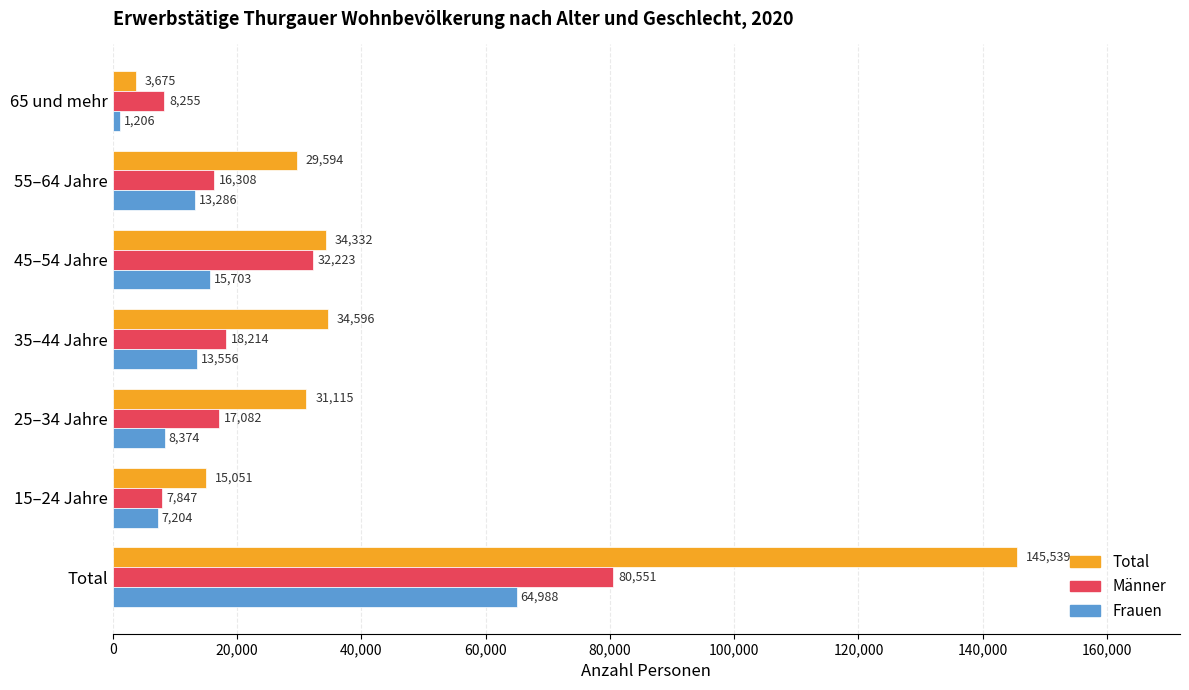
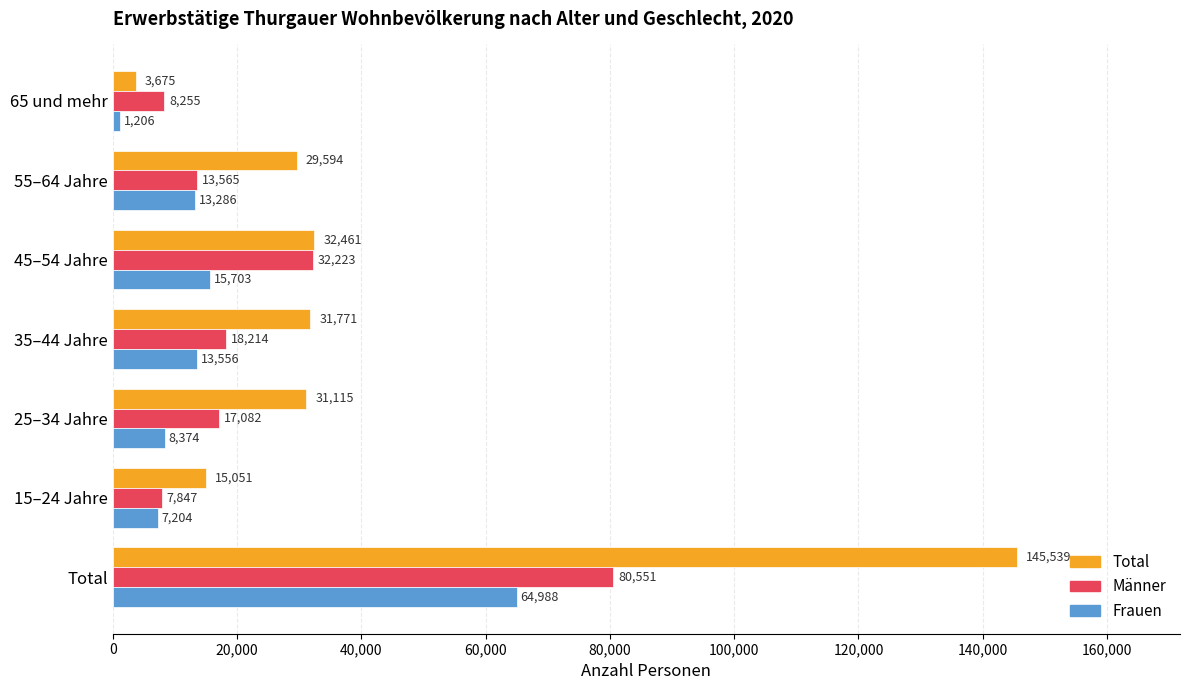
Männer, 55–64 Jahre: 16,308 -> 13,565
Total, 45–54 Jahre: 34,332 -> 32,461
Total, 35–44 Jahre: 34,596 -> 31,771
